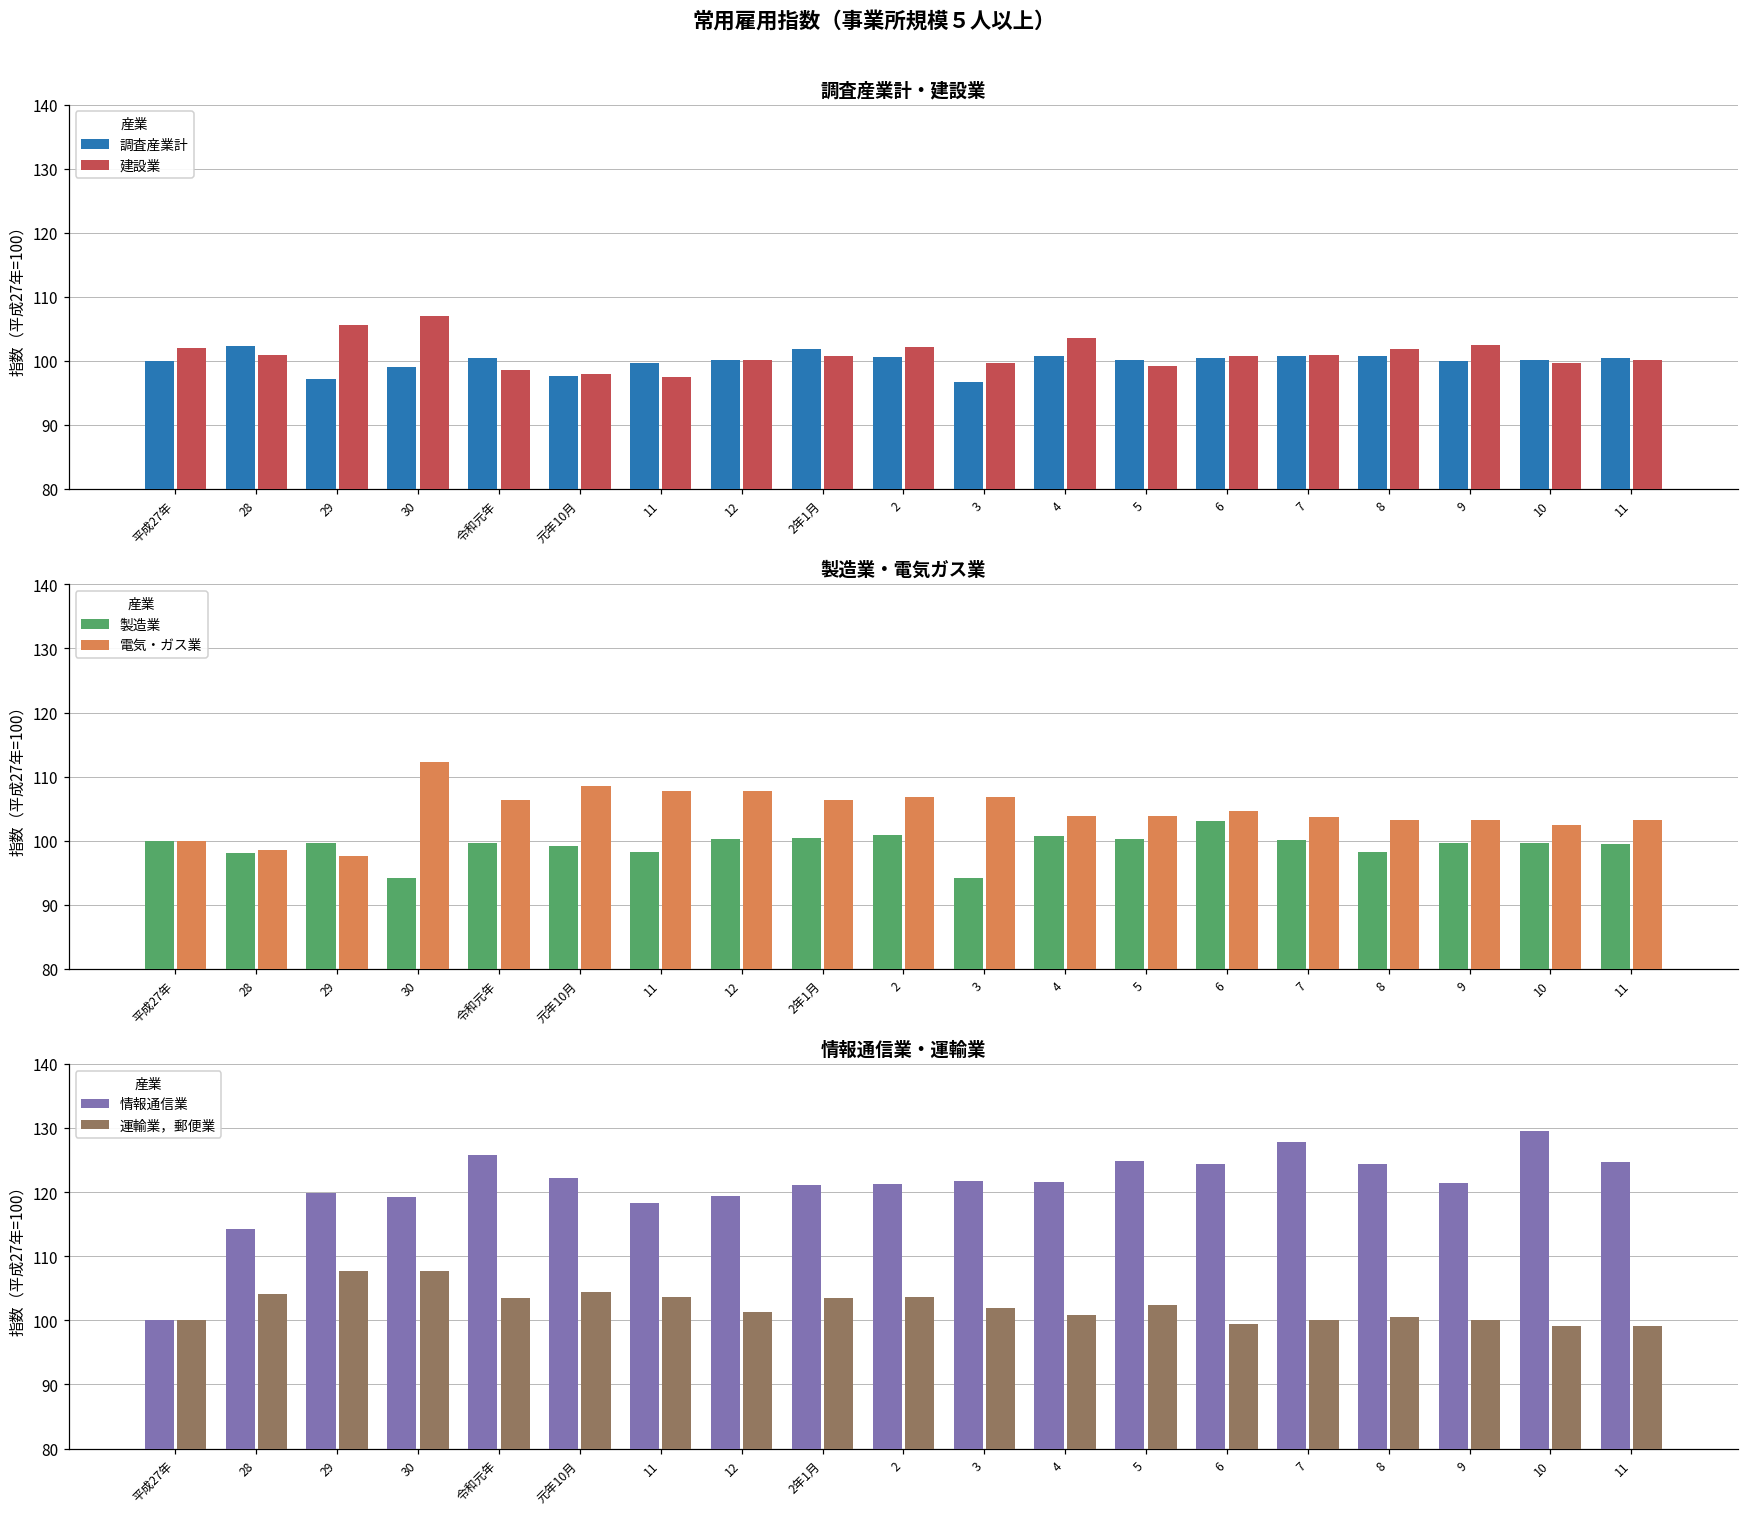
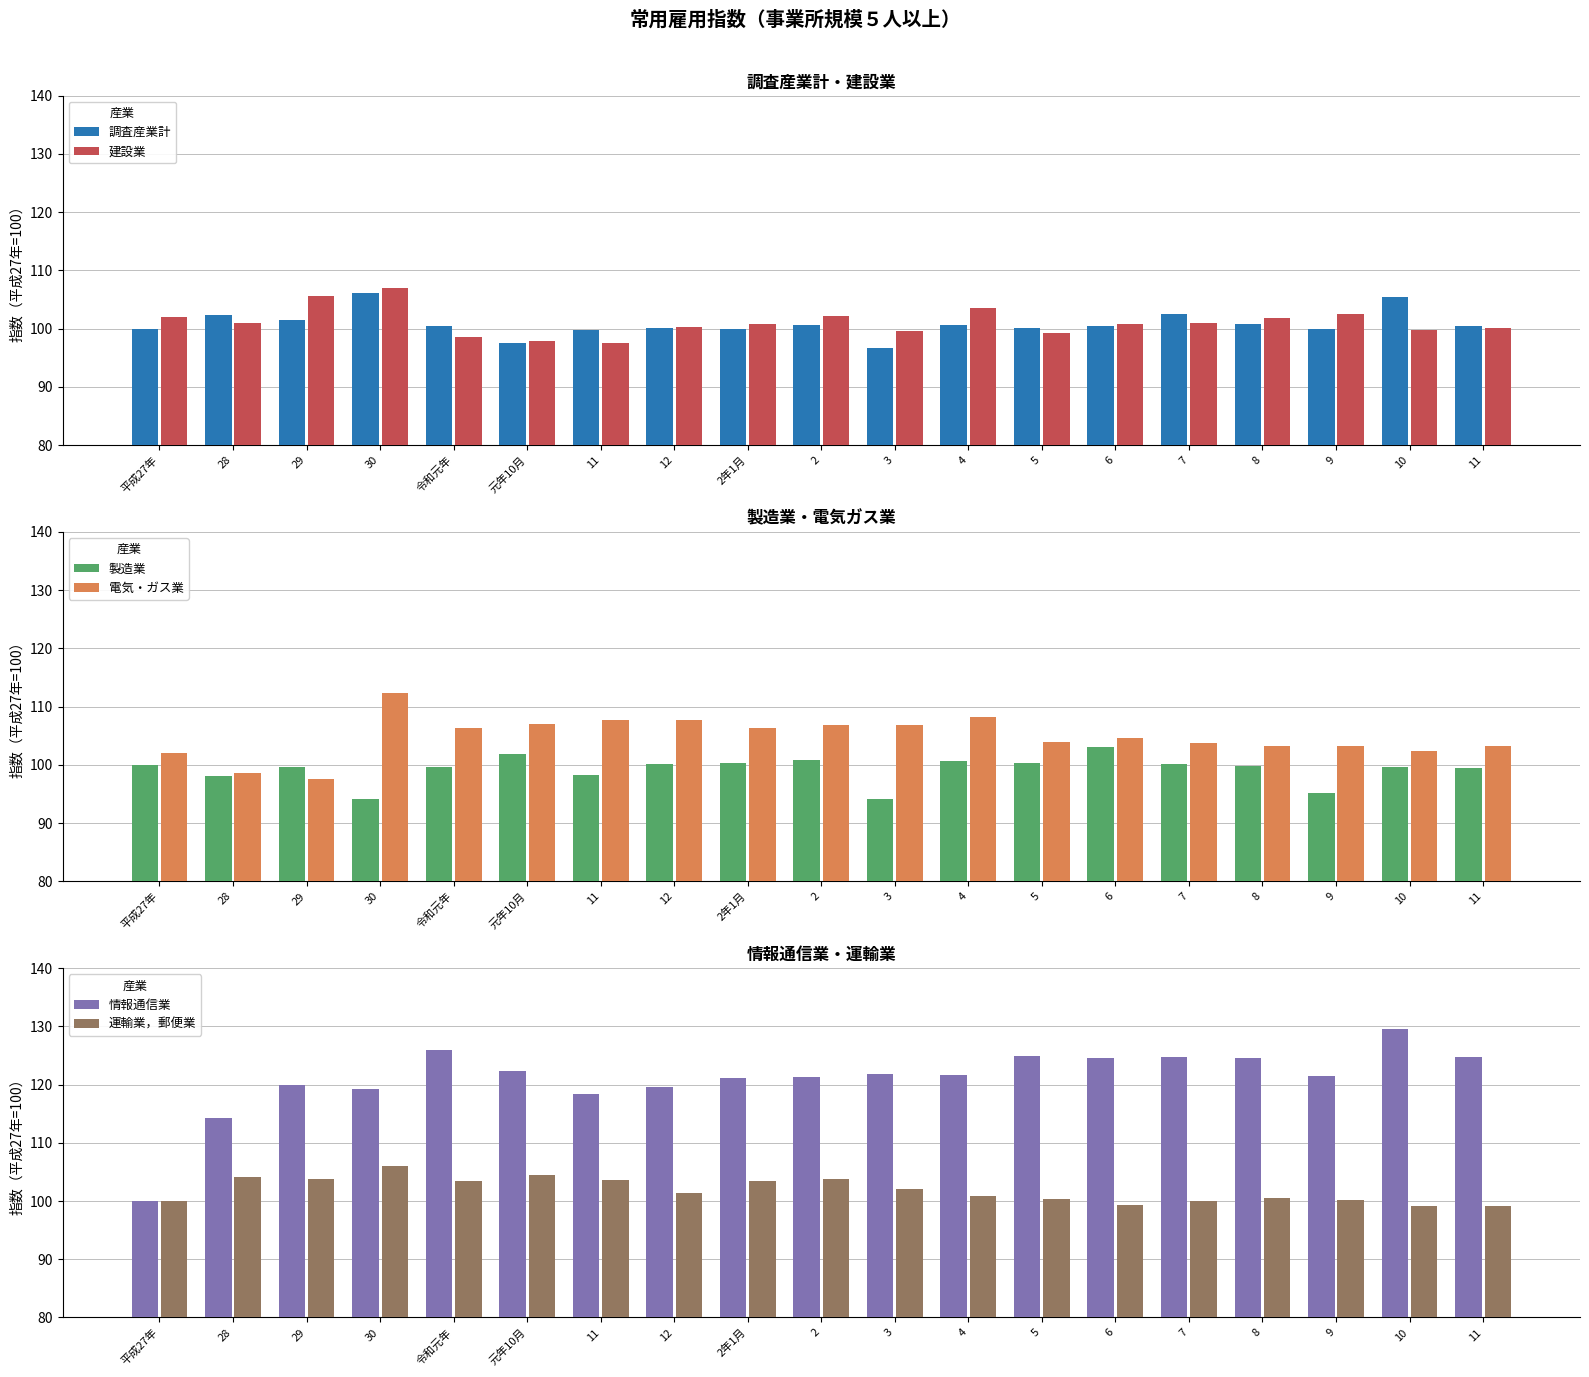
調査産業計・建設業, 調査産業計, 29: 97 -> 101
調査産業計・建設業, 調査産業計, 30: 99 -> 106
調査産業計・建設業, 調査産業計, 2年1月: 102 -> 100
調査産業計・建設業, 調査産業計, 7: 101 -> 103
調査産業計・建設業, 調査産業計, 10: 100 -> 105
製造業・電気ガス業, 電気・ガス業, 平成27年: 100 -> 102
製造業・電気ガス業, 製造業, 元年10月: 99 -> 102
製造業・電気ガス業, 電気・ガス業, 元年10月: 109 -> 107
製造業・電気ガス業, 電気・ガス業, 4: 104 -> 108
製造業・電気ガス業, 製造業, 8: 98 -> 100
製造業・電気ガス業, 製造業, 9: 100 -> 95
情報通信業・運輸業, 運輸業，郵便業, 29: 108 -> 104
情報通信業・運輸業, 運輸業，郵便業, 30: 108 -> 106
情報通信業・運輸業, 運輸業，郵便業, 5: 102 -> 100
情報通信業・運輸業, 情報通信業, 7: 128 -> 125
